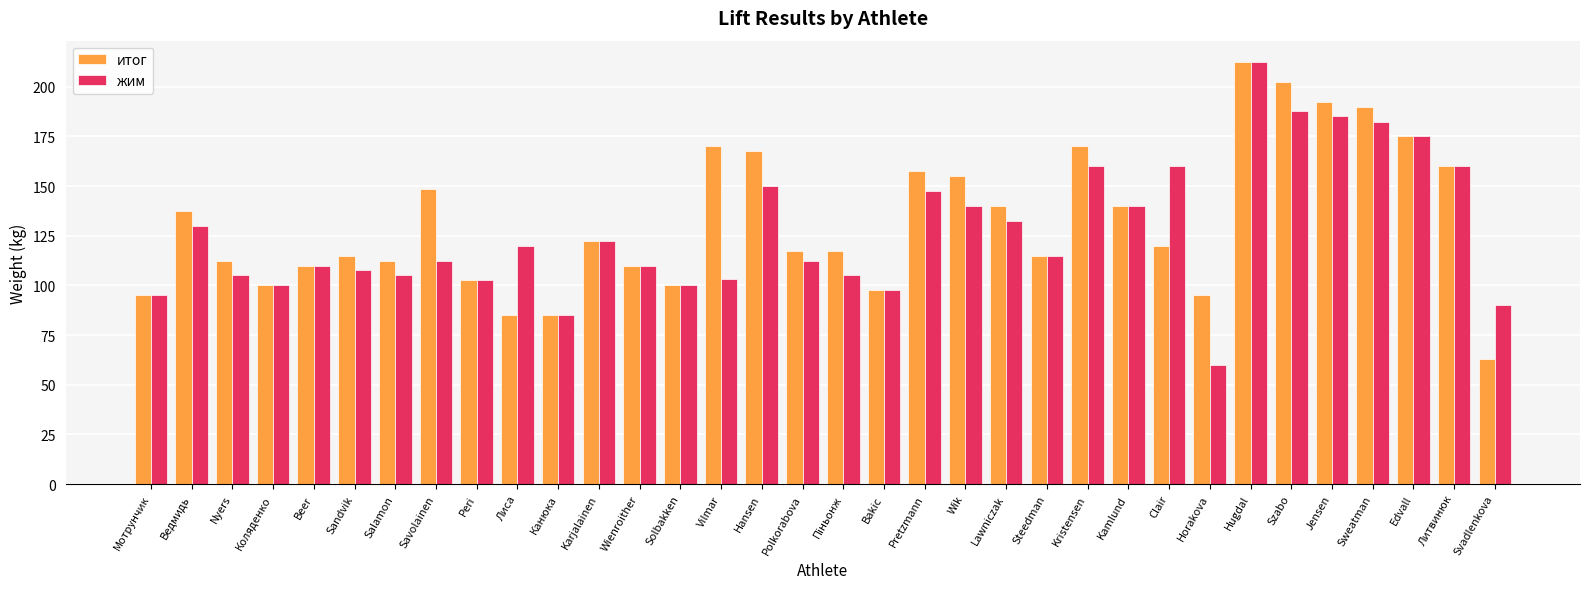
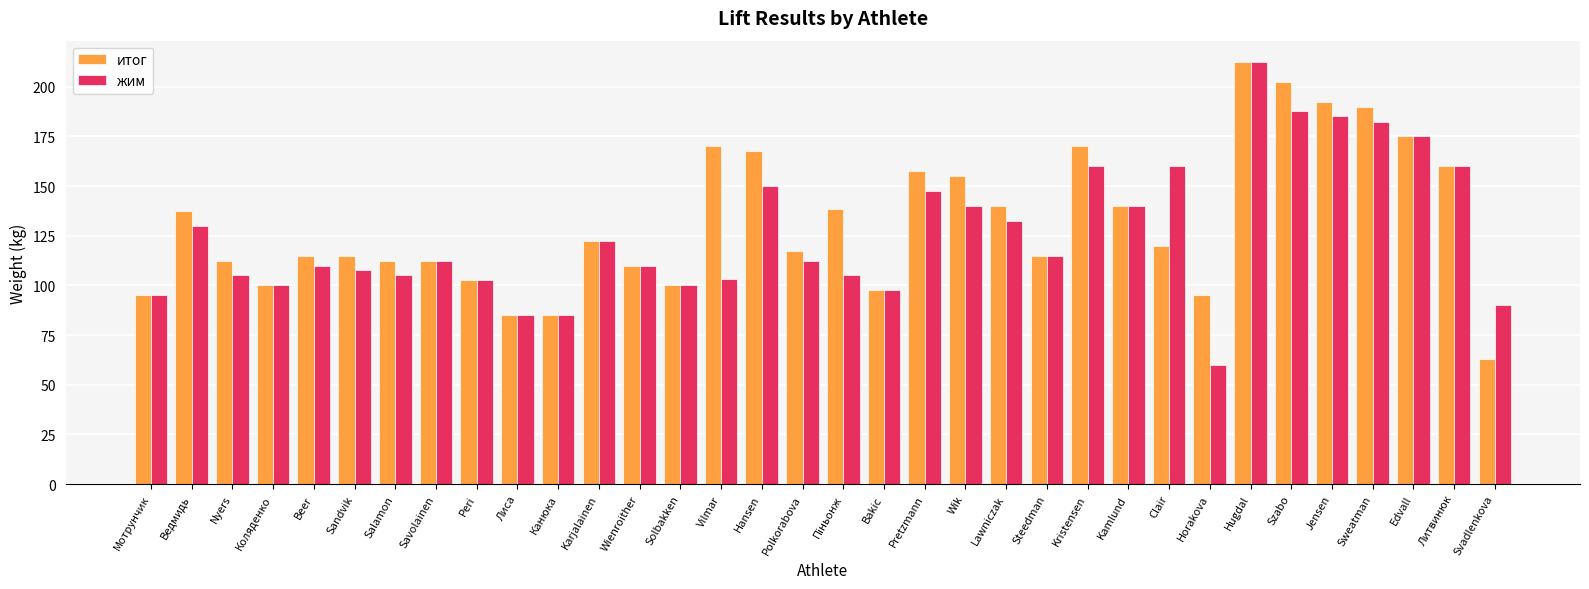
итог, Beer: 110 -> 115
итог, Savolainen: 149 -> 113
жим, Лиса: 120 -> 85
итог, Піньонж: 118 -> 138
